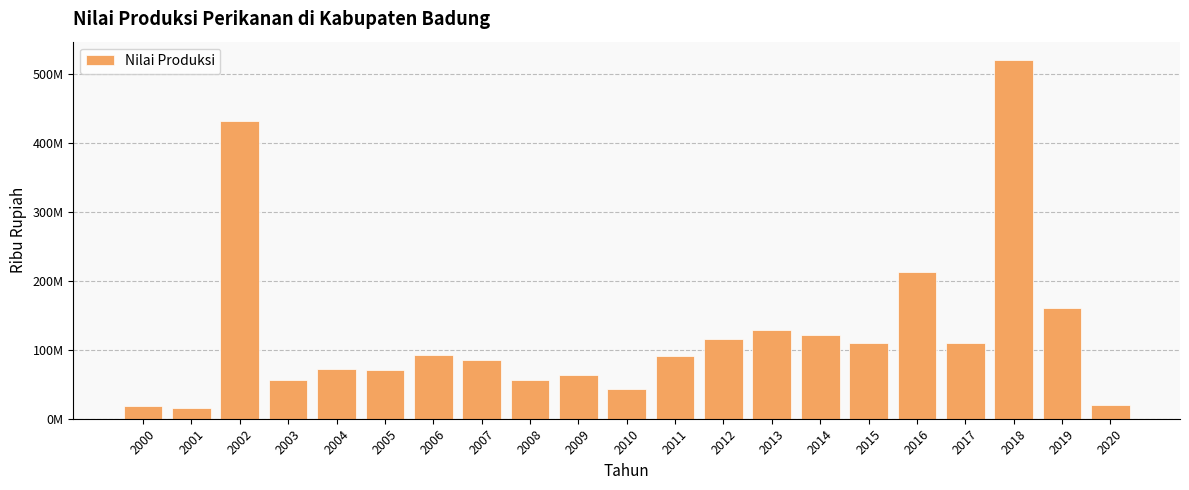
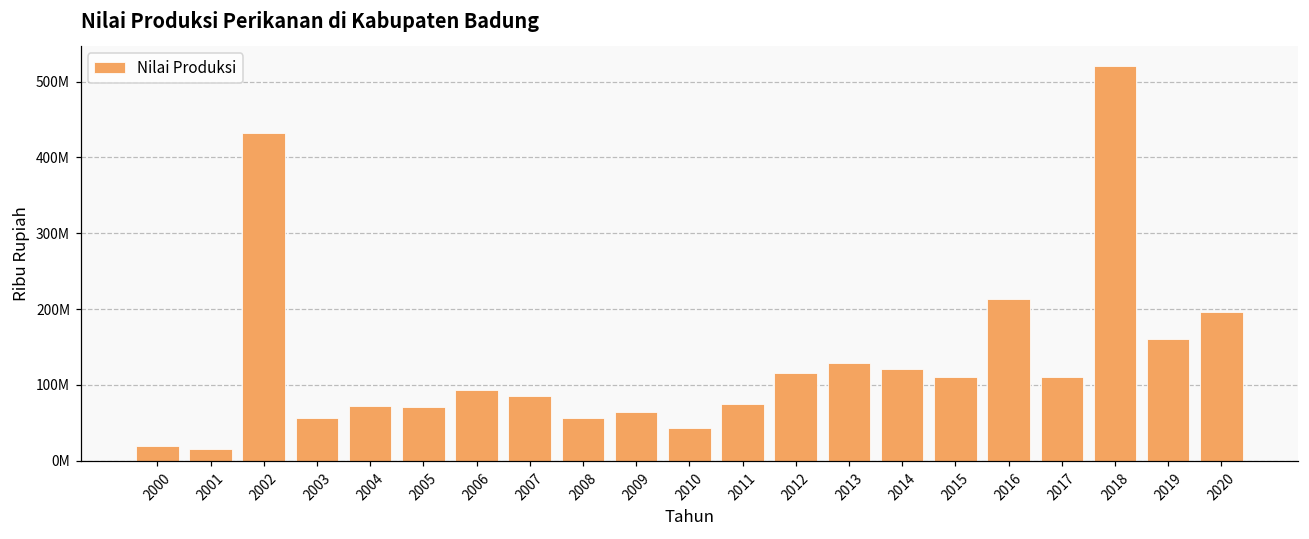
2011: 90000000 -> 70000000
2020: 20000000 -> 200000000
